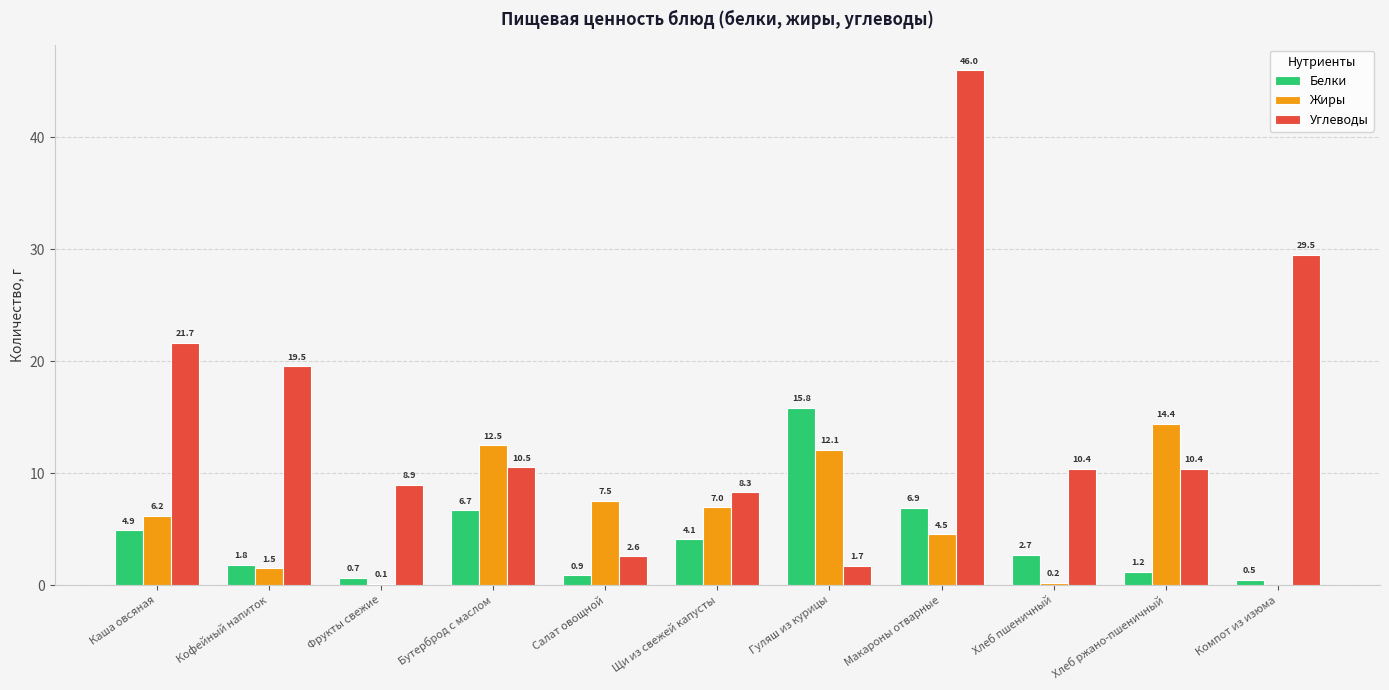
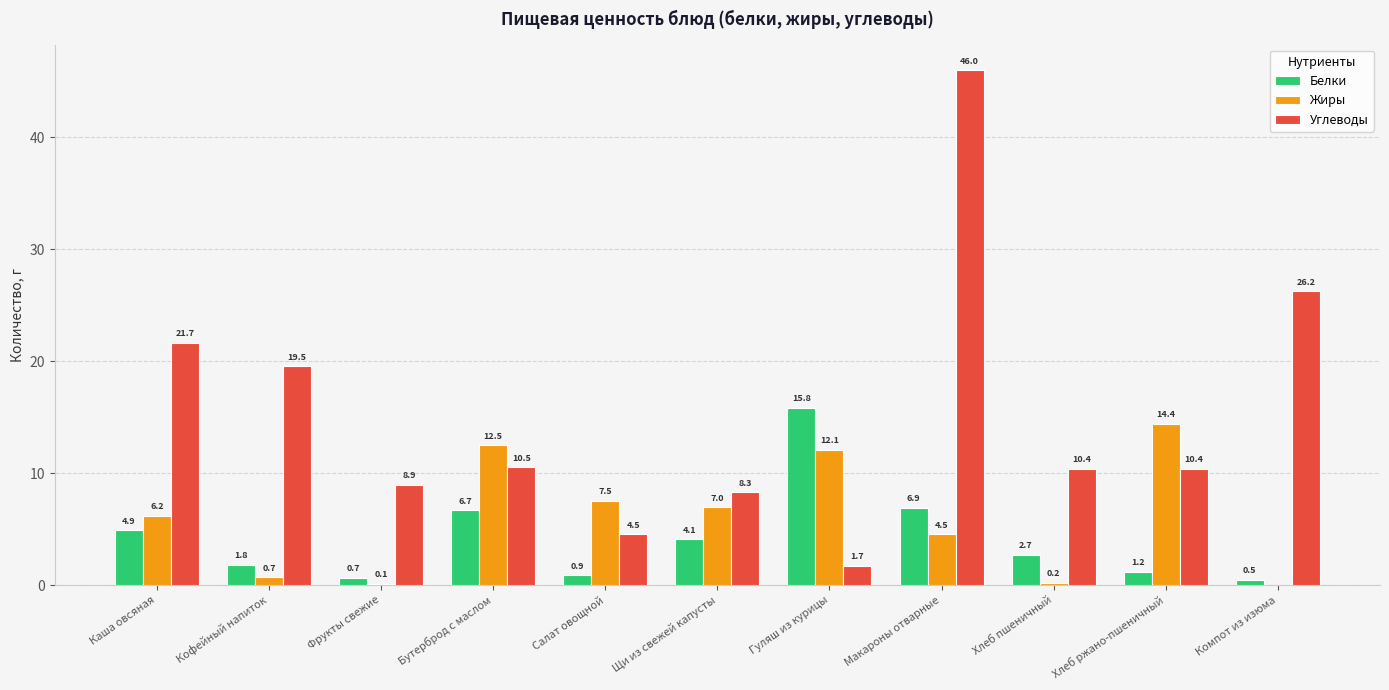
Жиры, Кофейный напиток: 1.5 -> 0.7
Углеводы, Салат овощной: 2.6 -> 4.5
Углеводы, Компот из изюма: 29.5 -> 26.2
